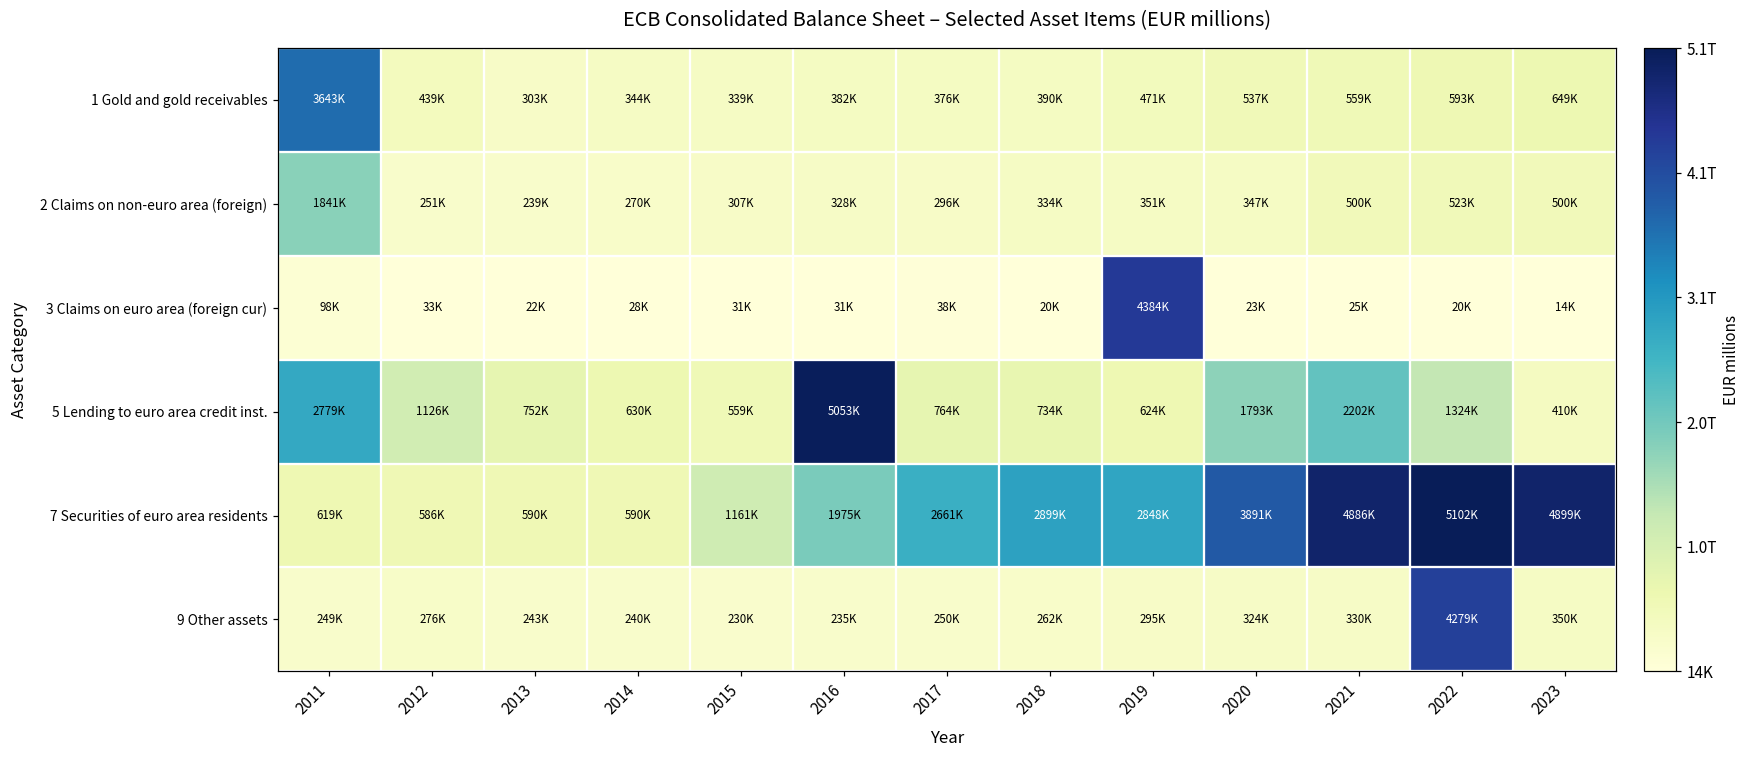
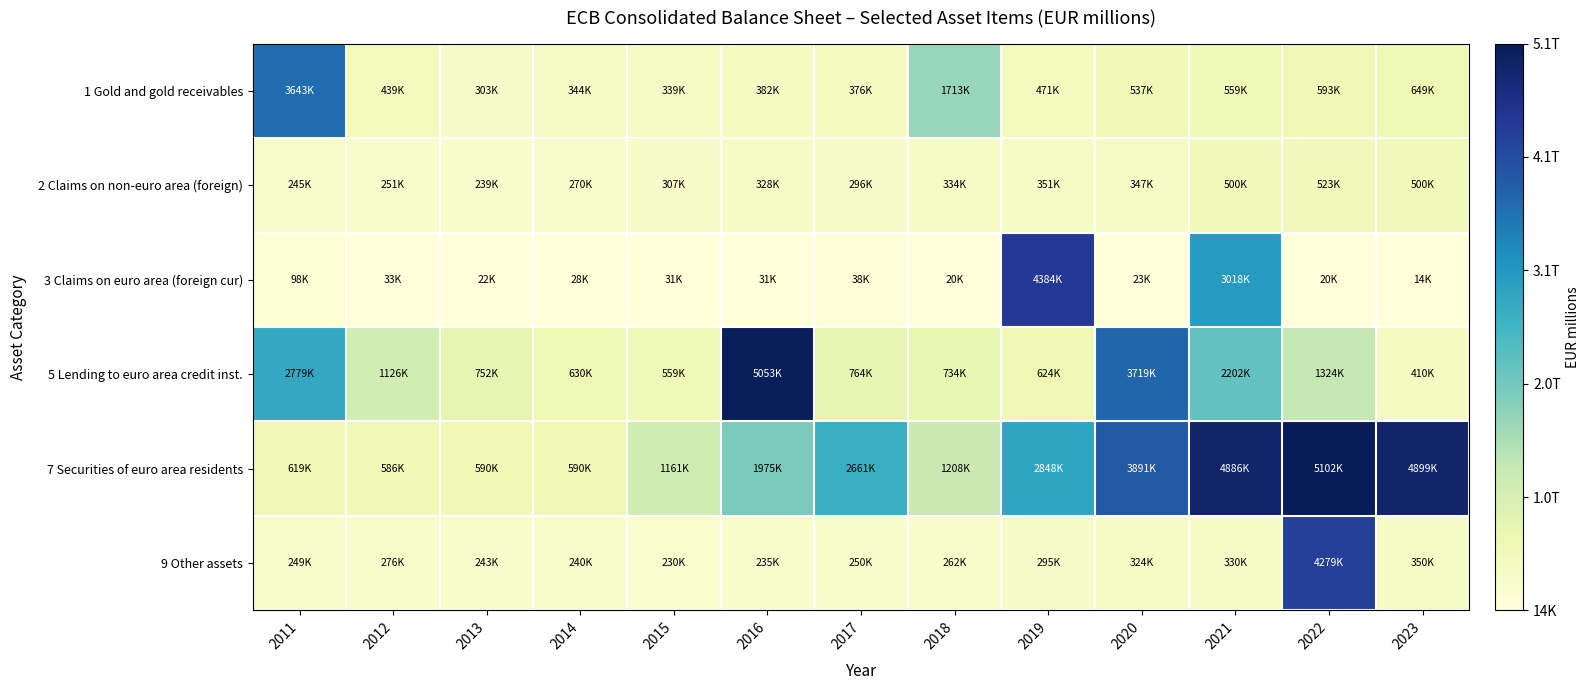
1 Gold and gold receivables, 2018: 390K -> 1713K
2 Claims on non-euro area (foreign), 2011: 1841K -> 245K
3 Claims on euro area (foreign cur), 2021: 25K -> 3018K
5 Lending to euro area credit inst., 2020: 1793K -> 3719K
7 Securities of euro area residents, 2018: 2899K -> 1208K
